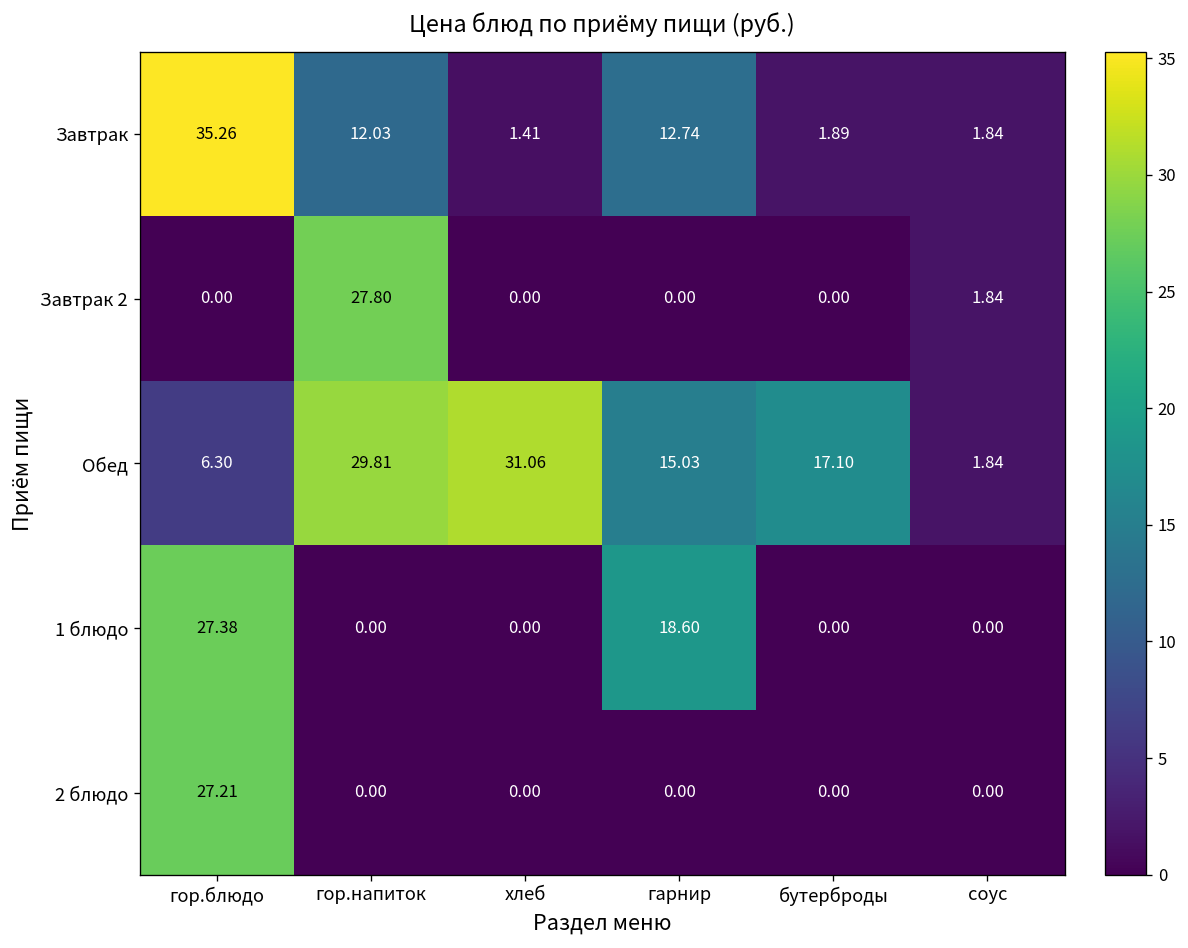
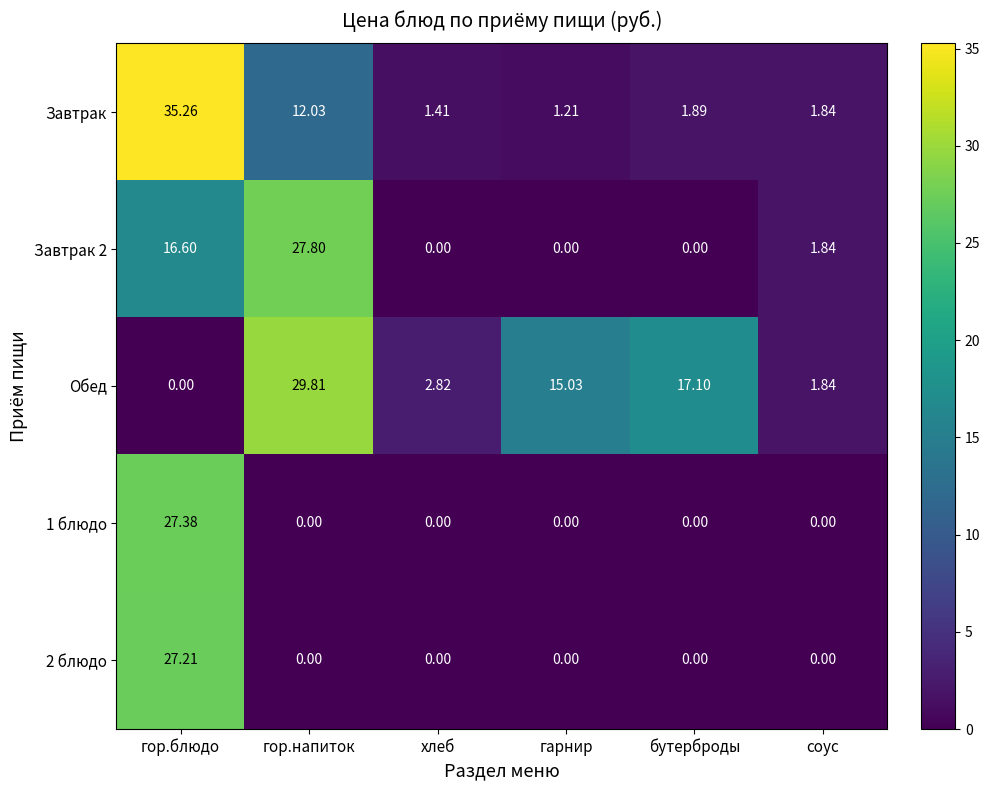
Завтрак, гарнир: 12.74 -> 1.21
Завтрак 2, гор.блюдо: 0.00 -> 16.60
Обед, гор.блюдо: 6.30 -> 0.00
Обед, хлеб: 31.06 -> 2.82
1 блюдо, гарнир: 18.60 -> 0.00
